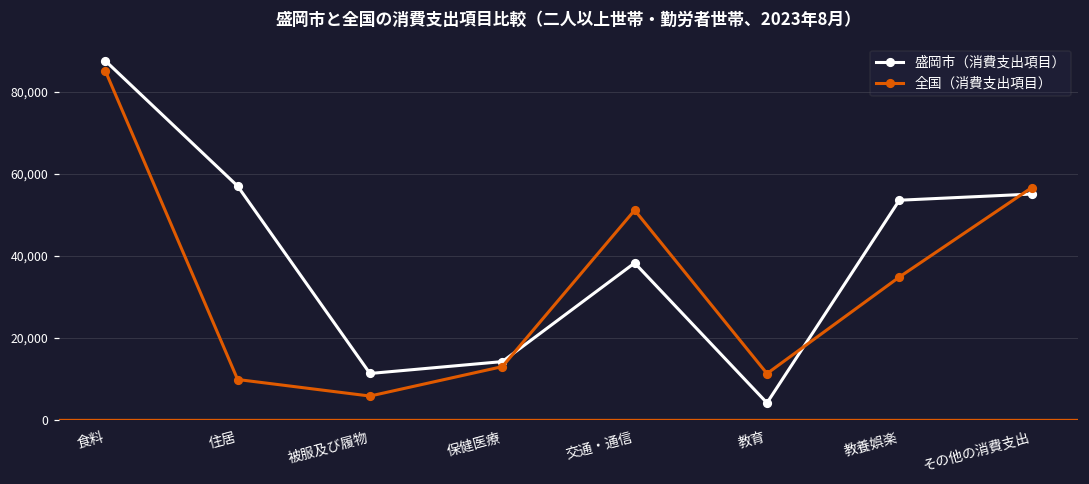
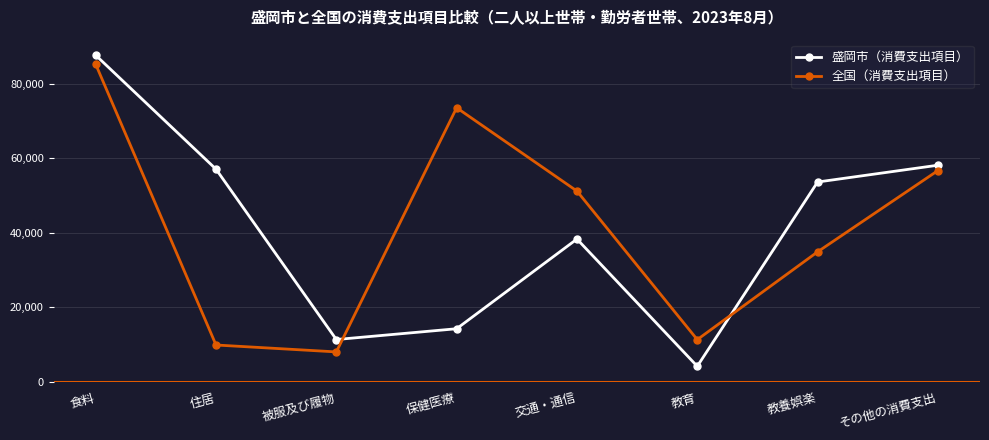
全国（消費支出項目）, 被服及び履物: 6,000 -> 8,000
全国（消費支出項目）, 保健医療: 13,000 -> 74,000
盛岡市（消費支出項目）, その他の消費支出: 55,000 -> 58,000
